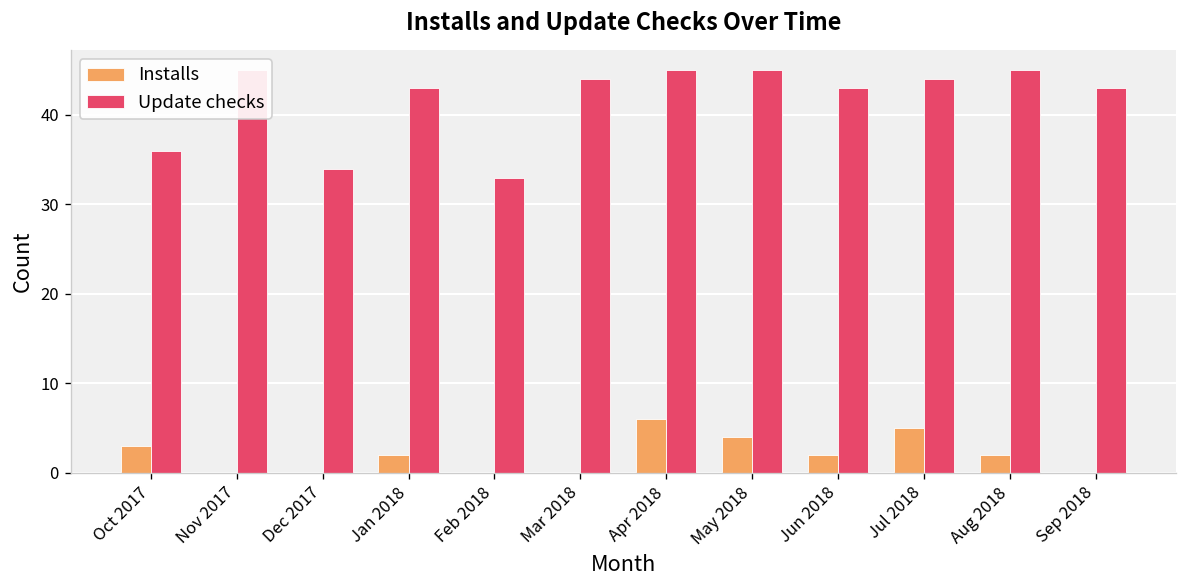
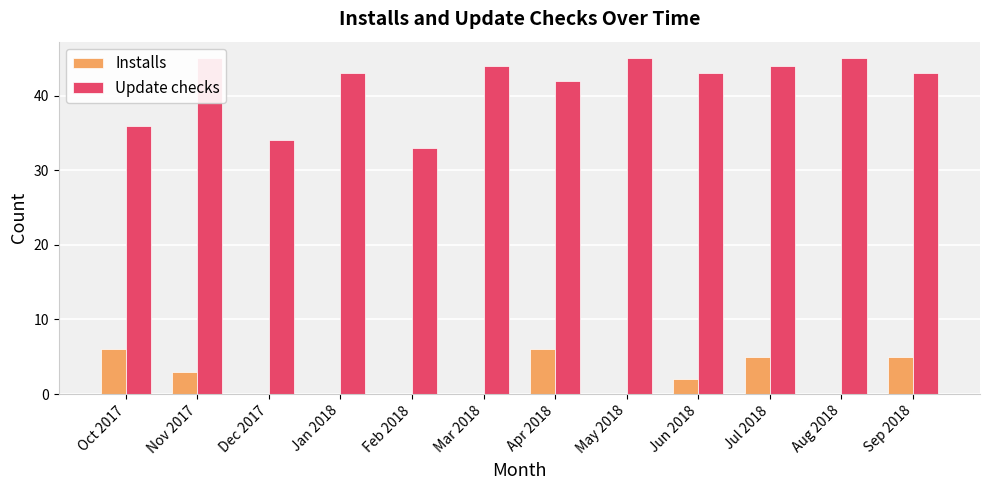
Installs, Oct 2017: 3 -> 6
Installs, Nov 2017: 0 -> 3
Installs, Jan 2018: 2 -> 0
Update checks, Apr 2018: 45 -> 42
Installs, May 2018: 4 -> 0
Installs, Aug 2018: 2 -> 0
Installs, Sep 2018: 0 -> 5
